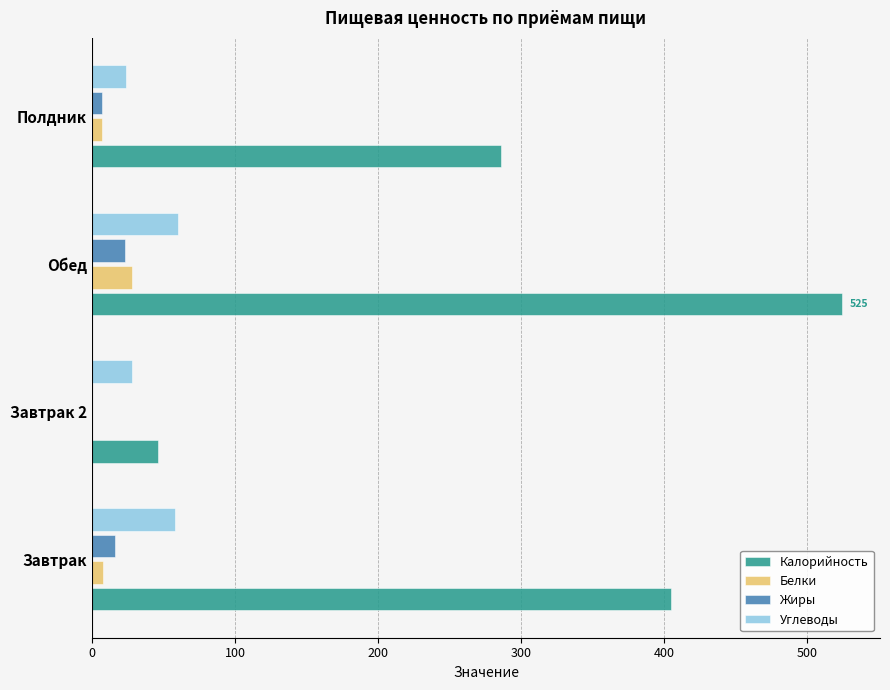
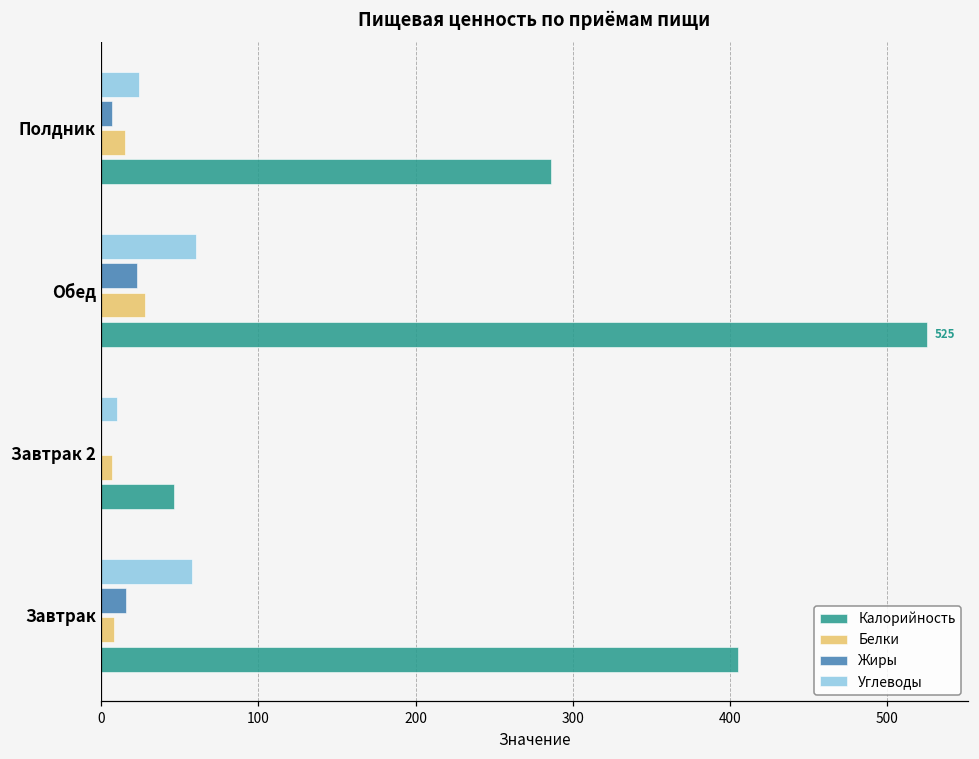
Белки, Полдник: 7 -> 15
Углеводы, Завтрак 2: 28 -> 10
Белки, Завтрак 2: 0 -> 7
